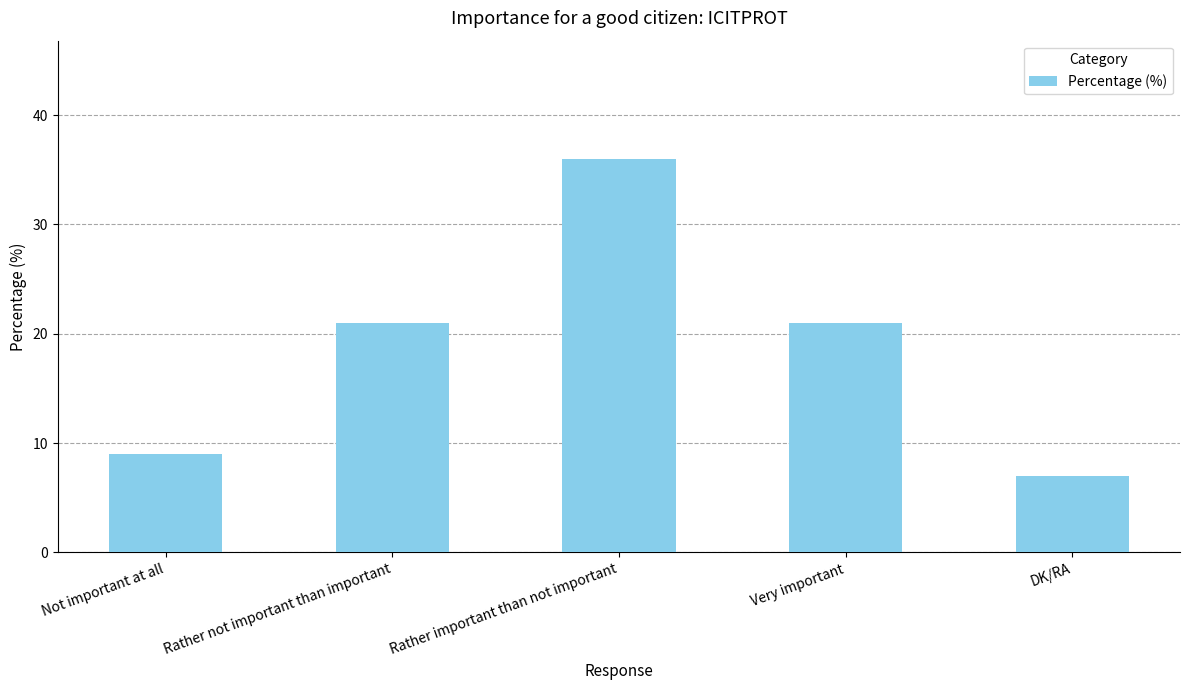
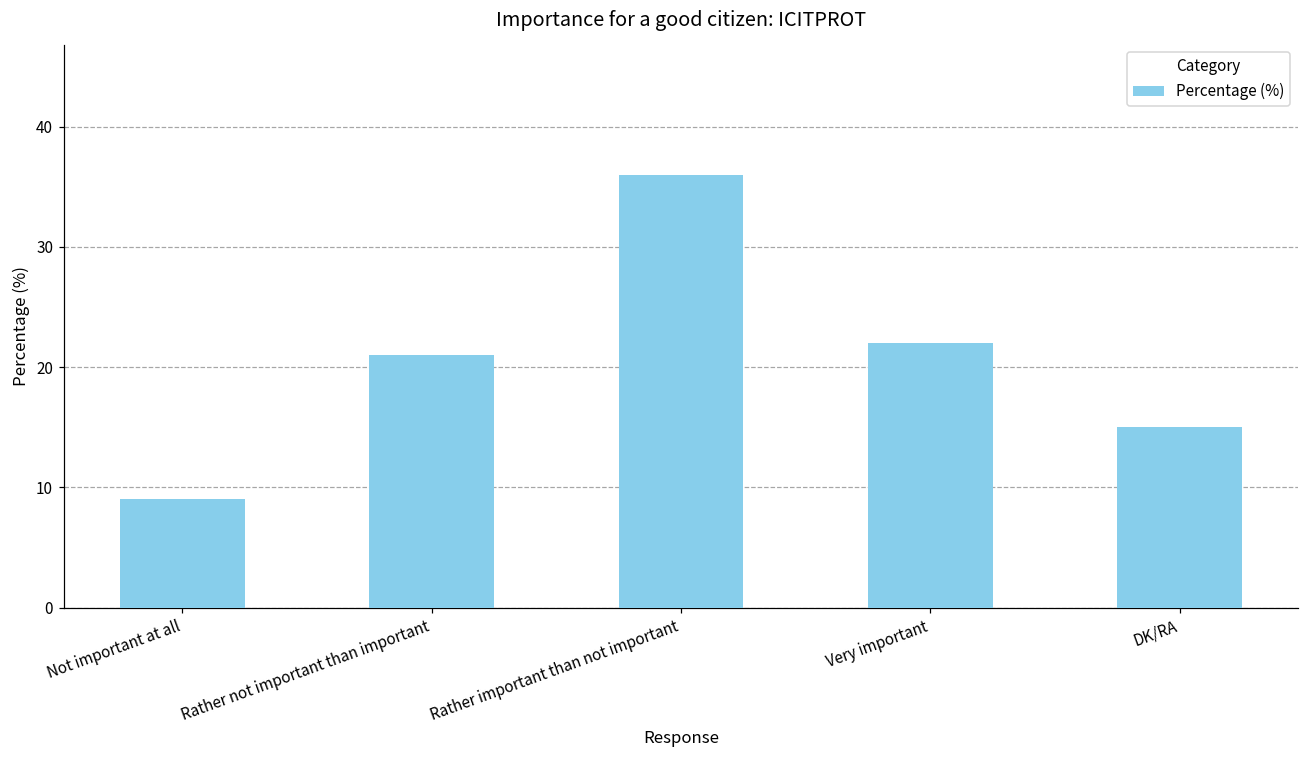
Very important: 21 -> 22
DK/RA: 7 -> 15
